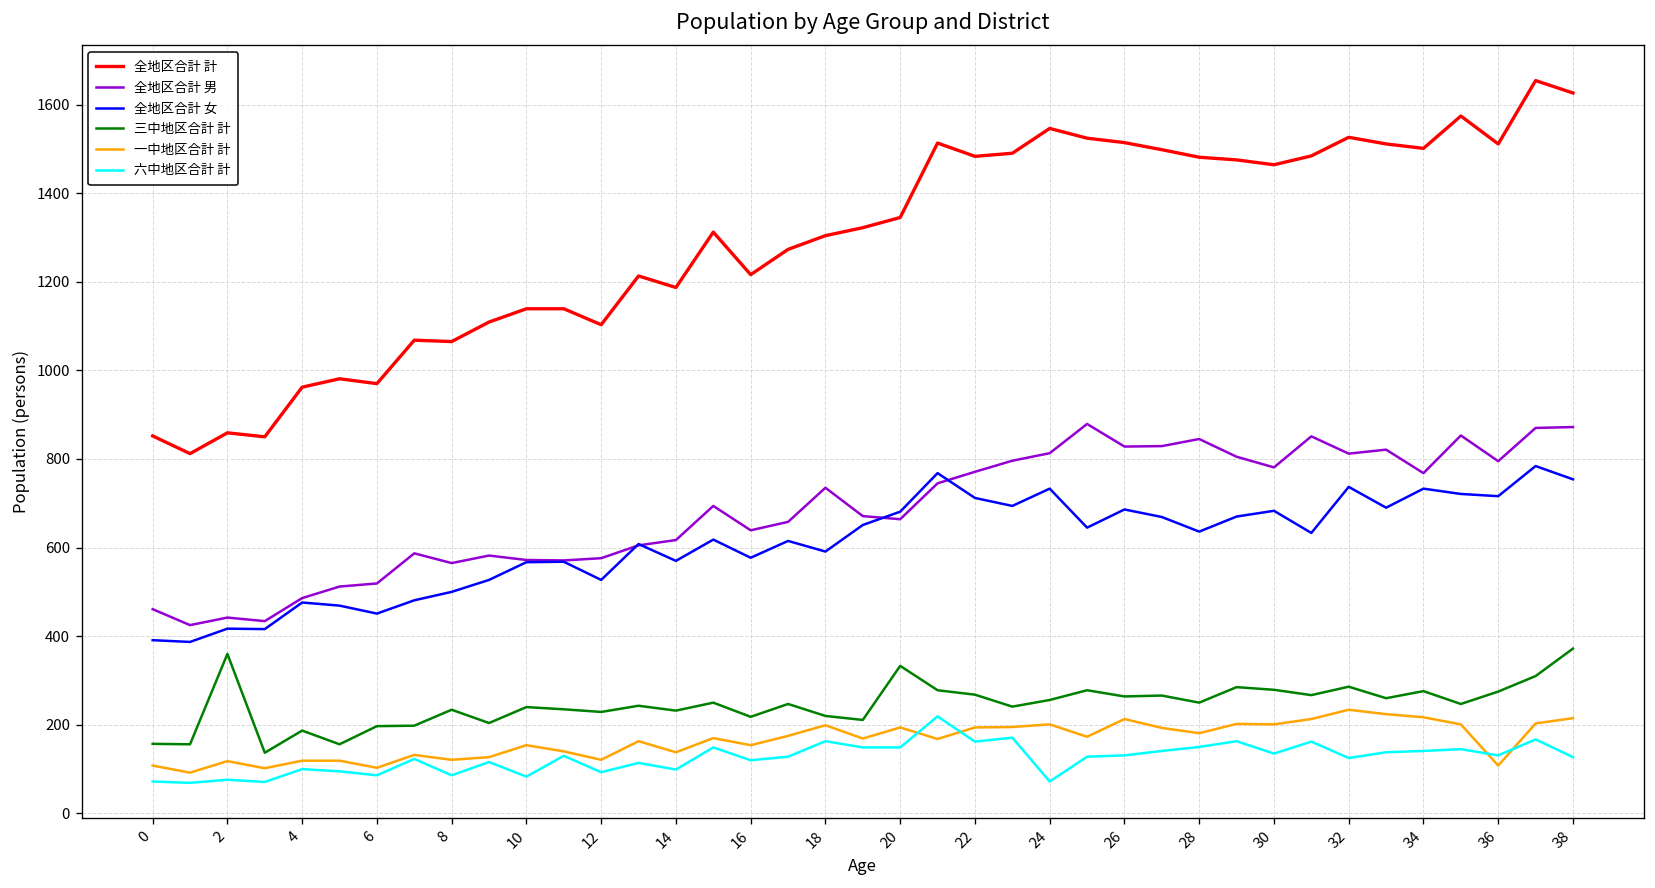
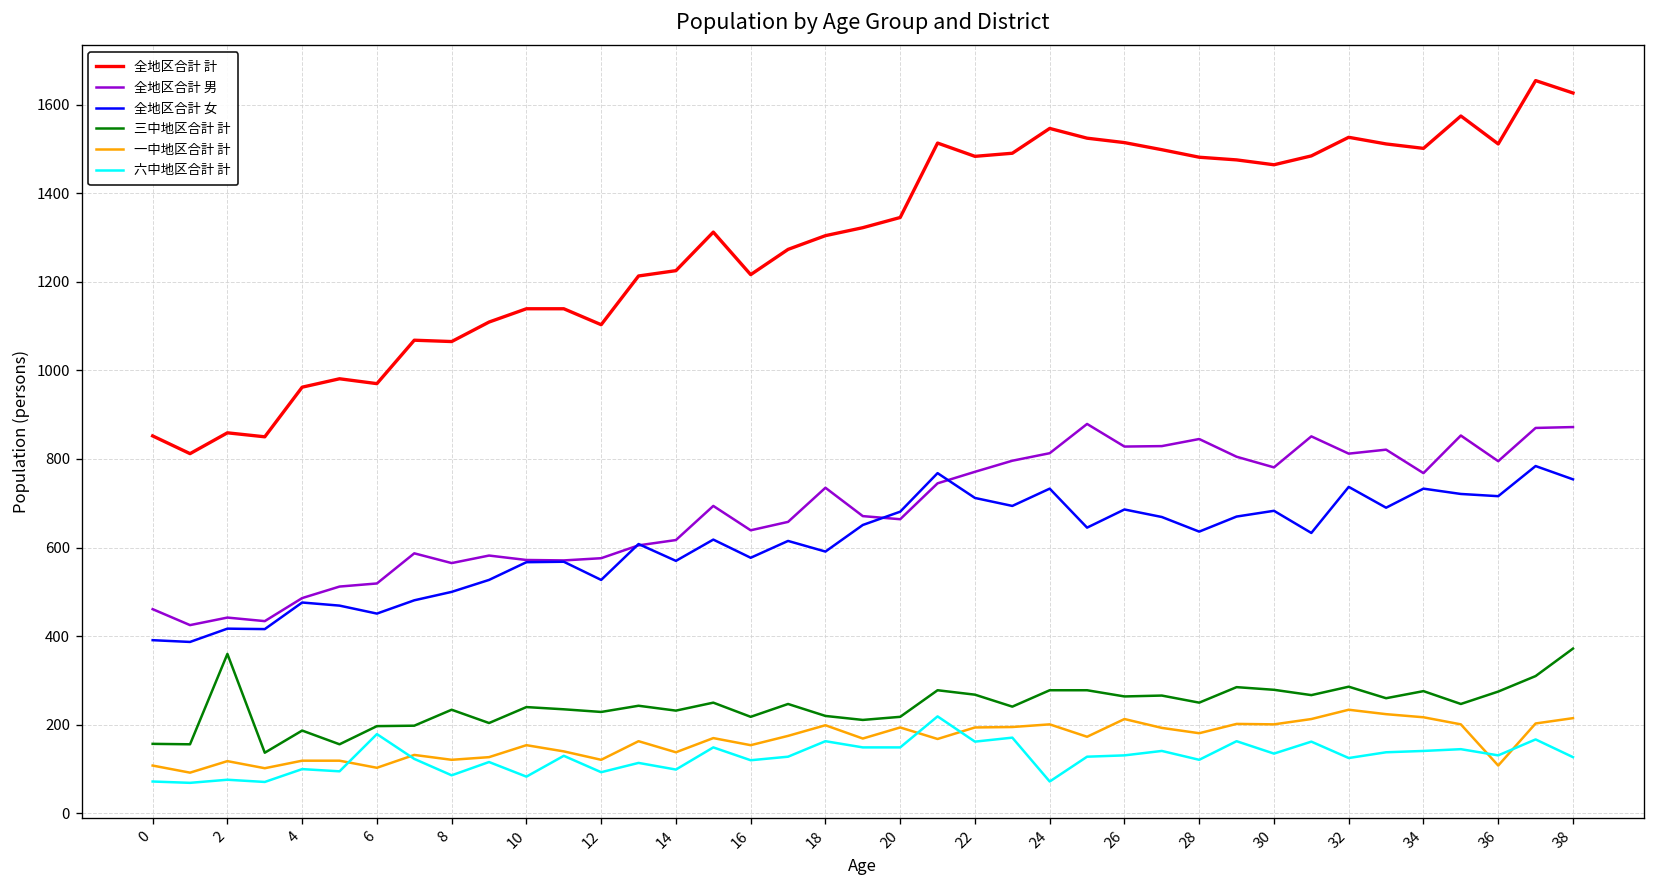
六中地区合計 計, 6: 90 -> 180
全地区合計 計, 14: 1190 -> 1230
三中地区合計 計, 20: 330 -> 220
三中地区合計 計, 24: 260 -> 280
六中地区合計 計, 28: 150 -> 120
